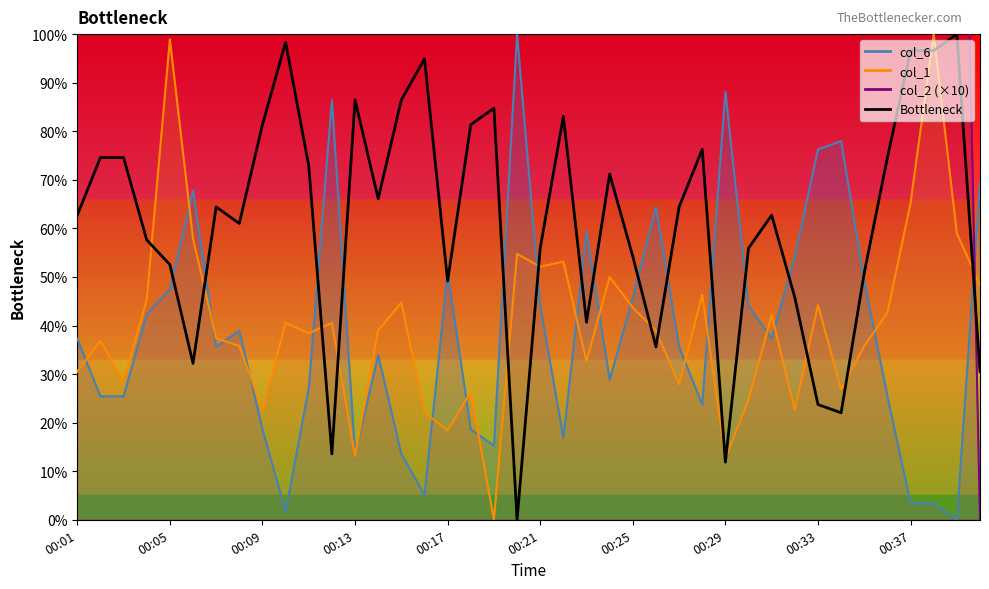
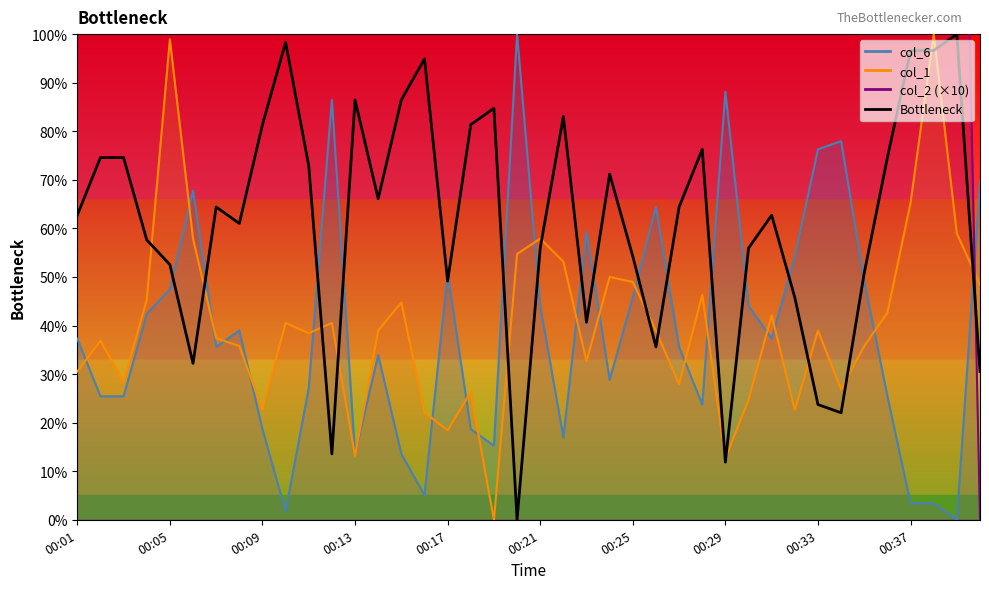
col_1, 00:21: 52% -> 58%
col_1, 00:25: 44% -> 49%
col_1, 00:33: 44% -> 39%
